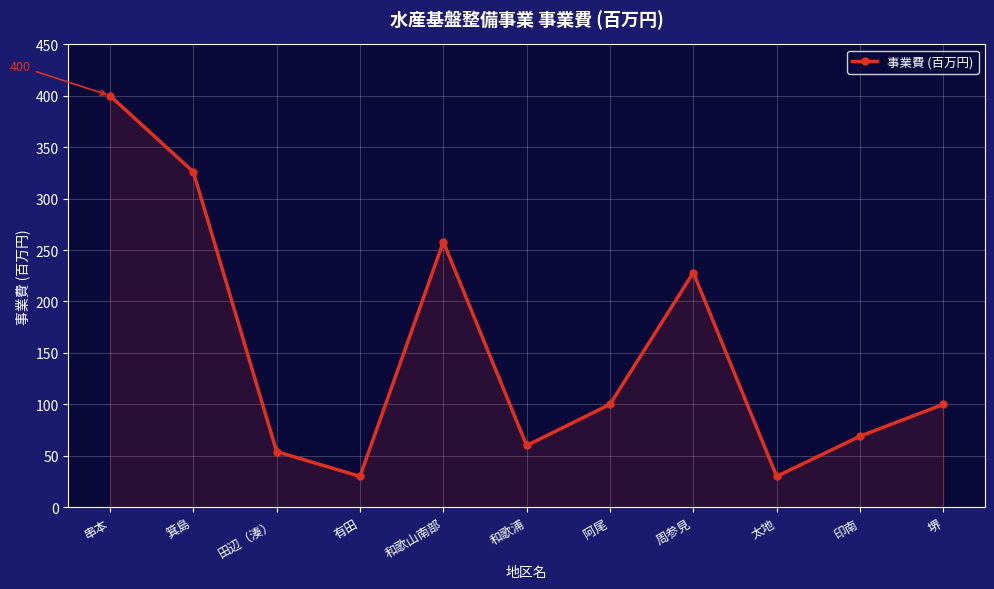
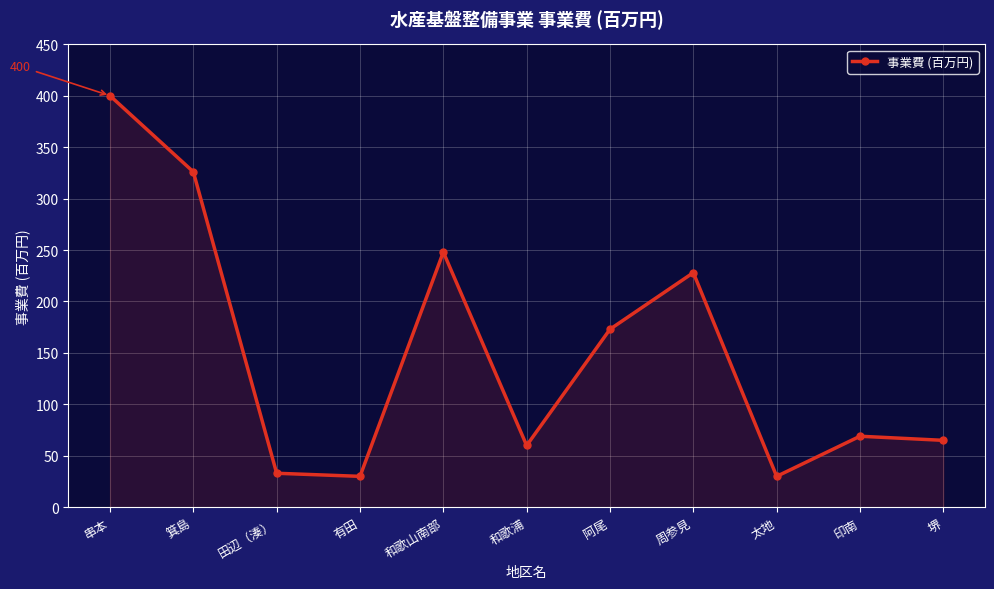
田辺（湊）: 54 -> 33
和歌山南部: 258 -> 248
阿尾: 100 -> 173
堺: 100 -> 65
